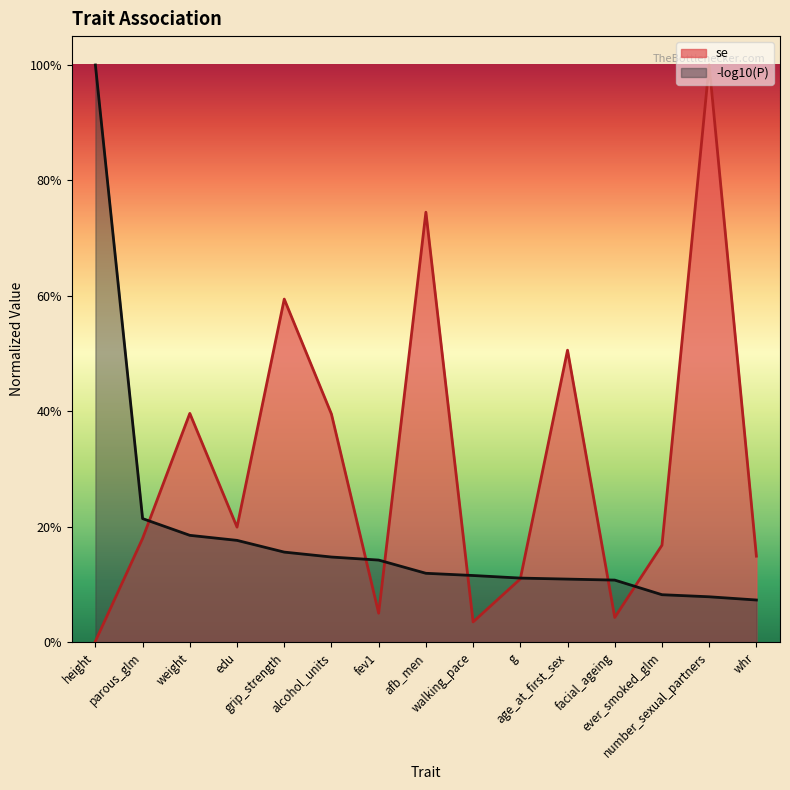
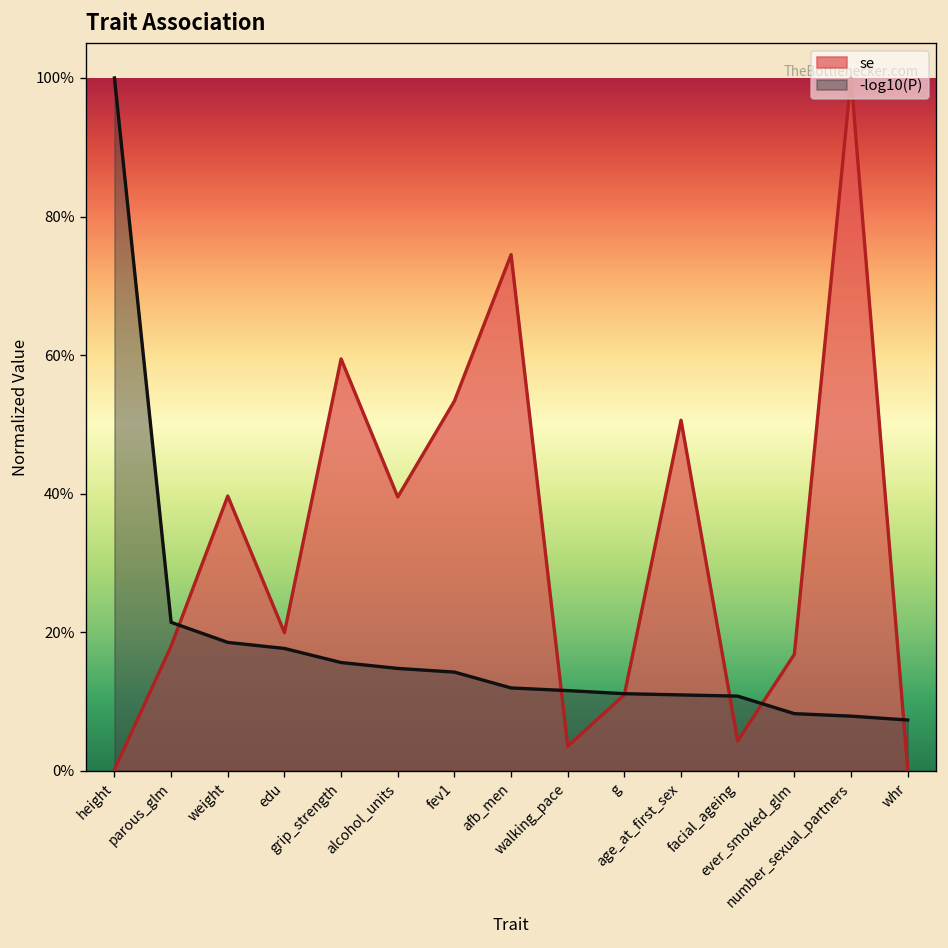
se, fev1: 5% -> 53%
se, whr: 15% -> 0%
